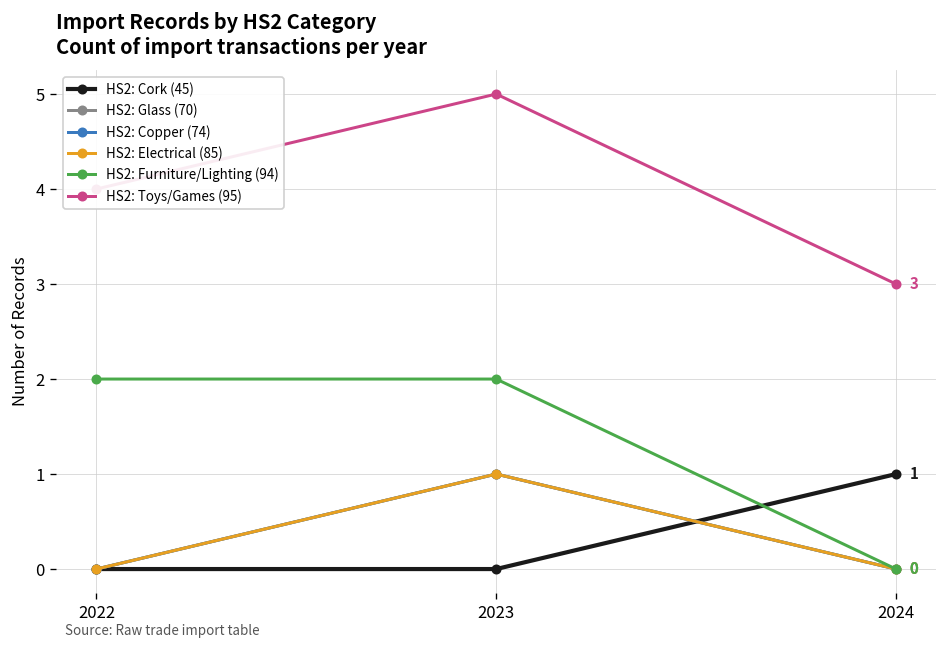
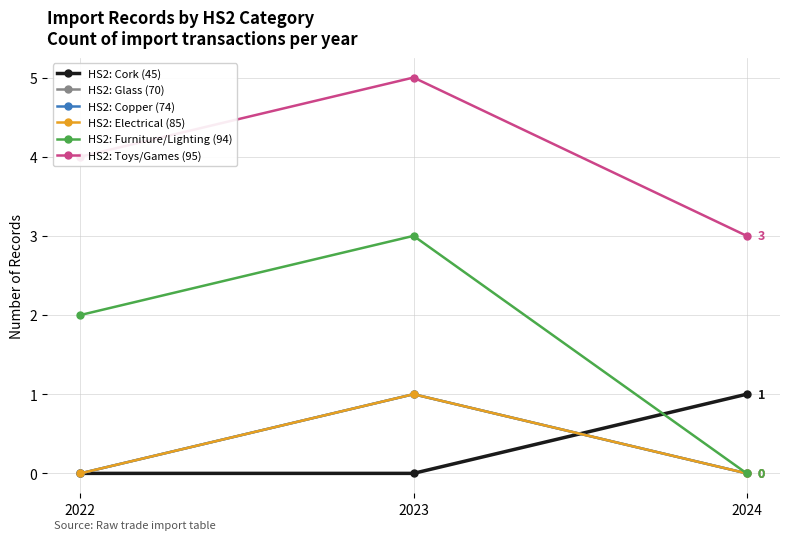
HS2: Furniture/Lighting (94), 2023: 2 -> 3
